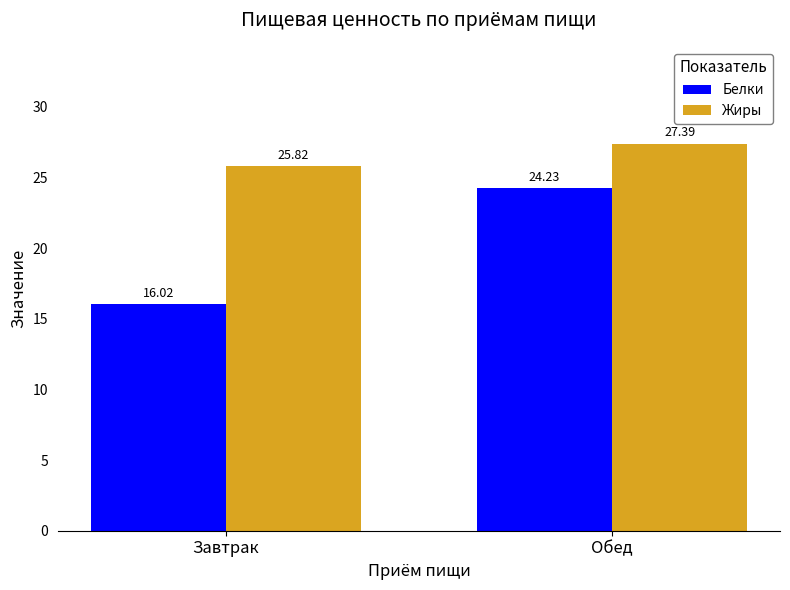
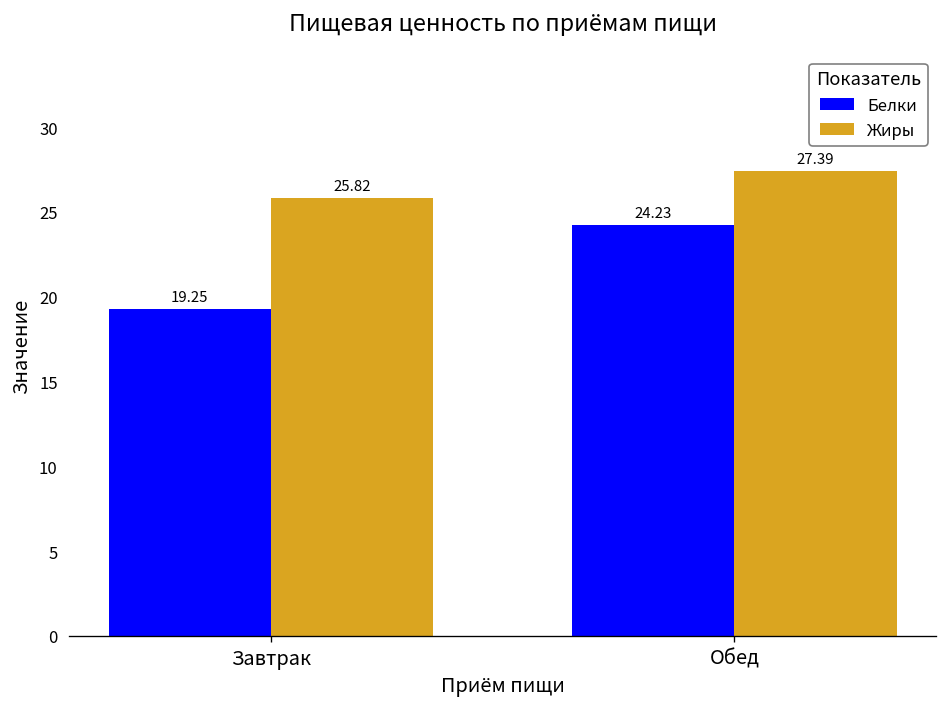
Белки, Завтрак: 16.02 -> 19.25
